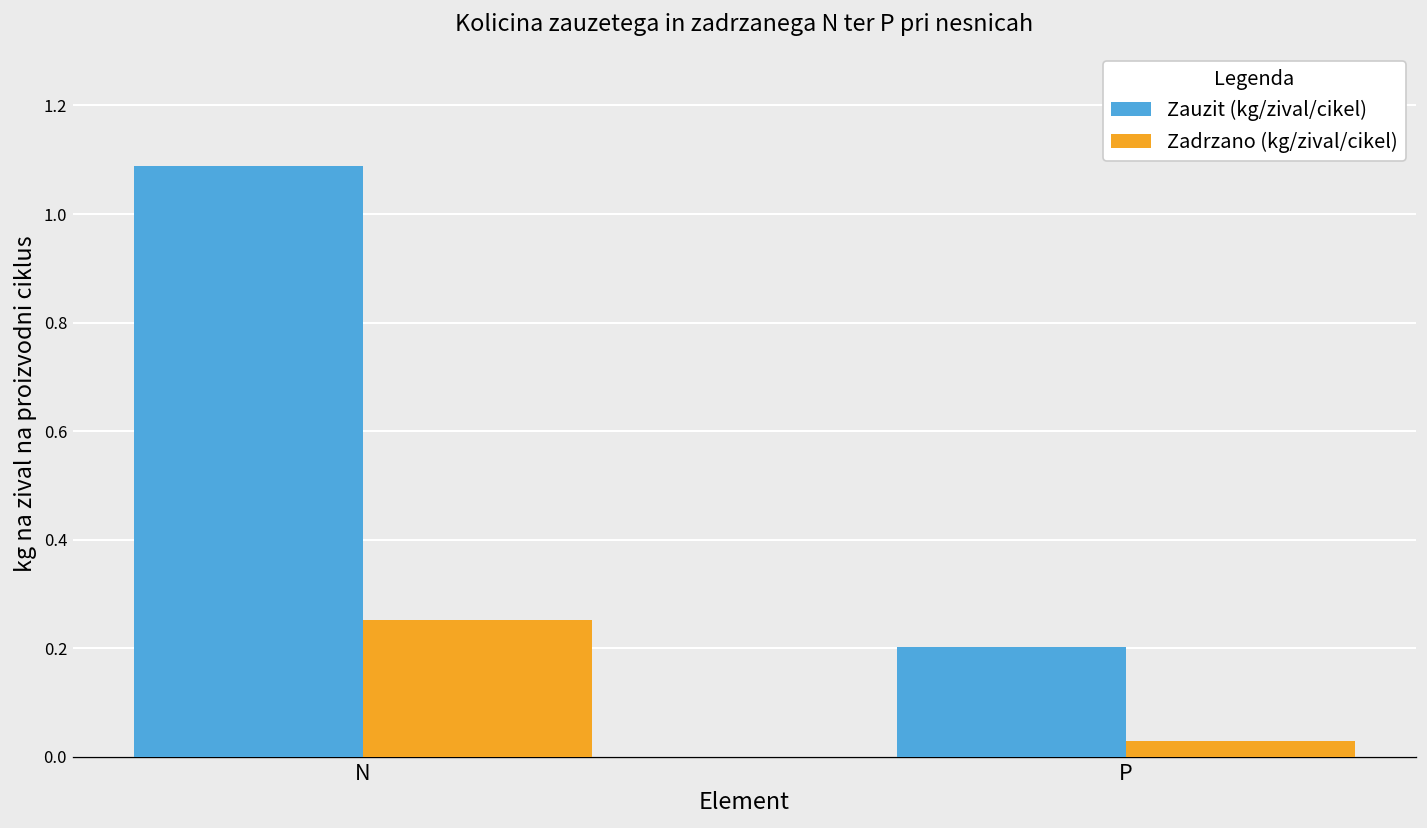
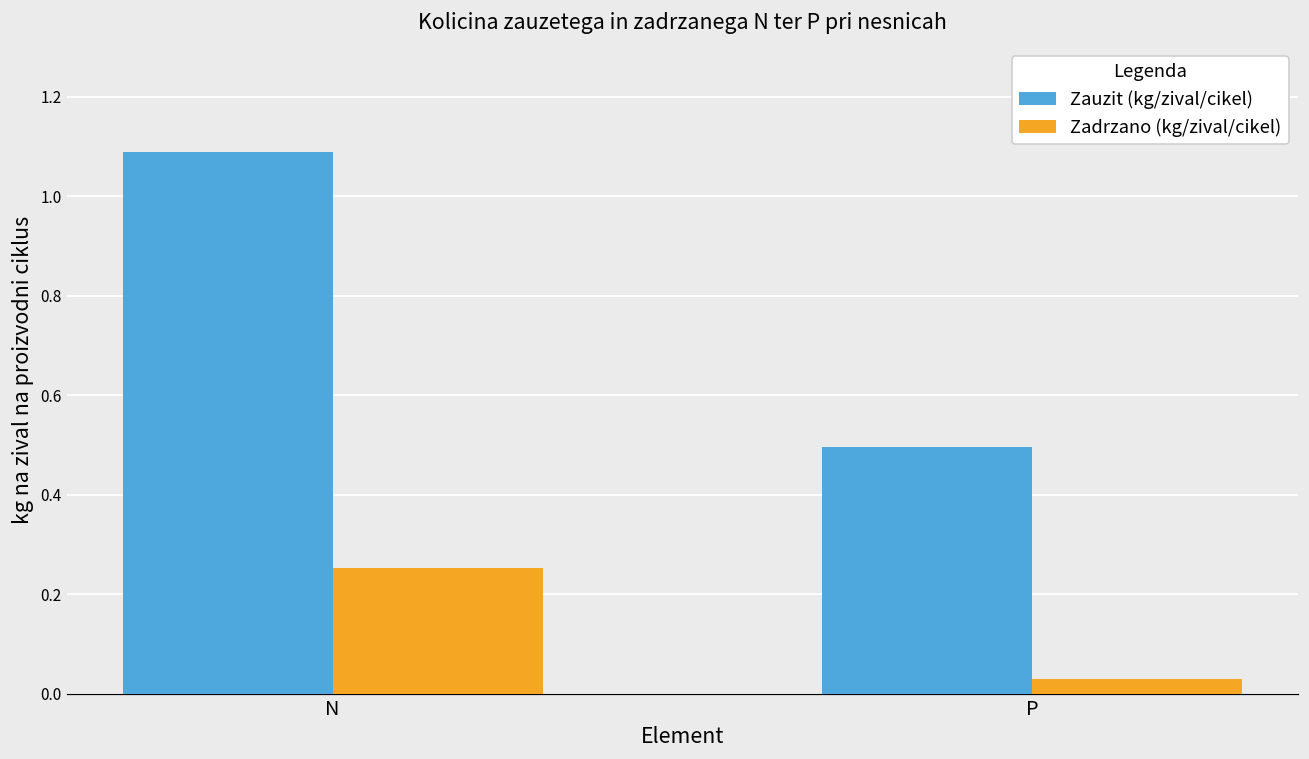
Zauzit (kg/zival/cikel), P: 0.20 -> 0.50
